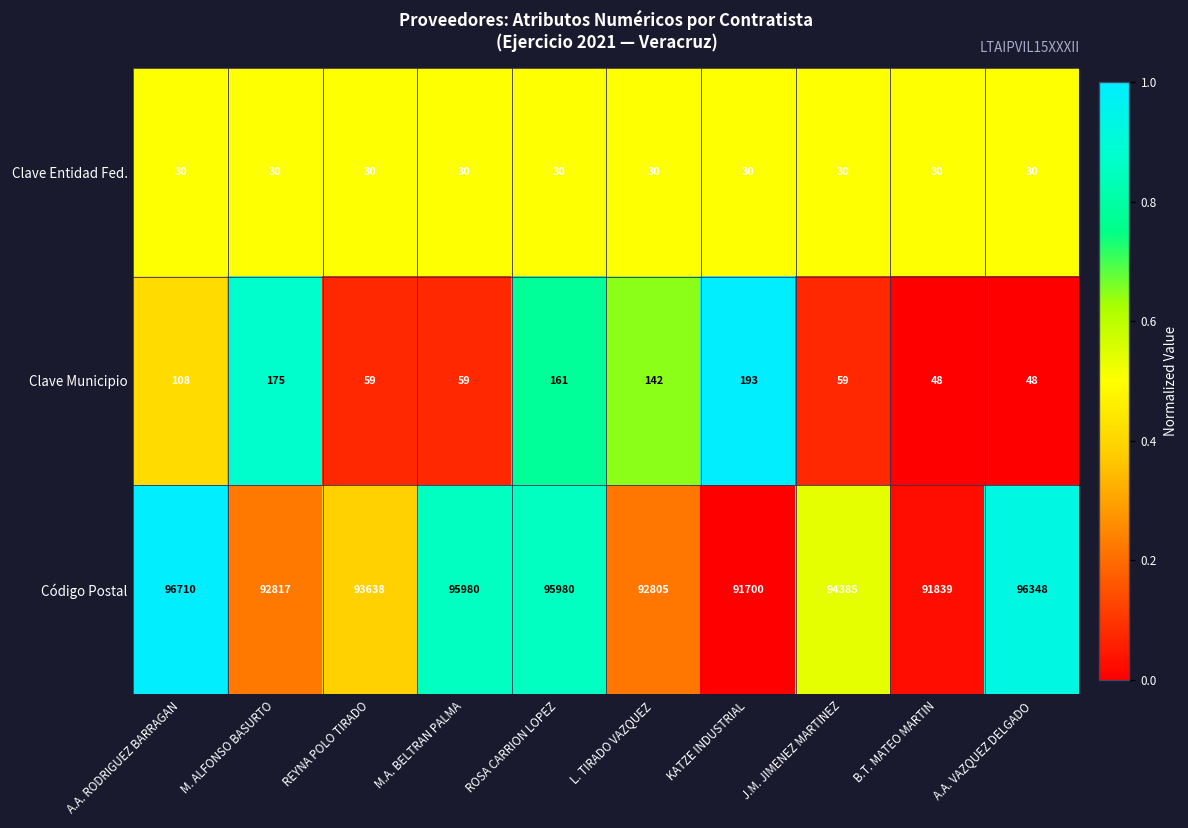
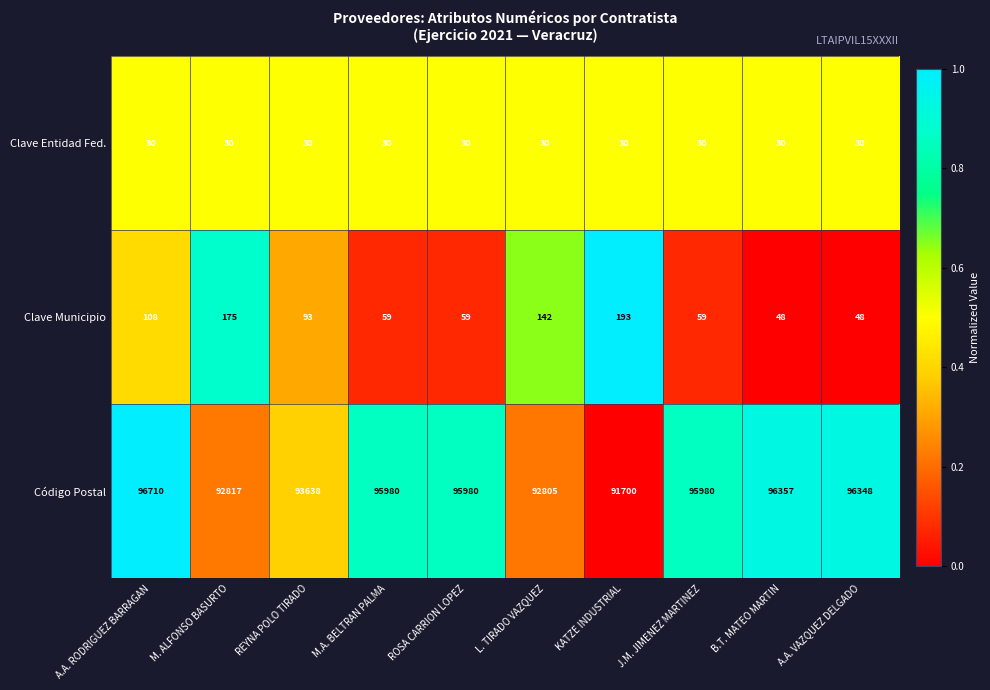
Clave Municipio, REYNA POLO TIRADO: 59 -> 93
Clave Municipio, ROSA CARRION LOPEZ: 161 -> 59
Código Postal, J.M. JIMENEZ MARTINEZ: 94385 -> 95980
Código Postal, B.T. MATEO MARTIN: 91839 -> 96357
